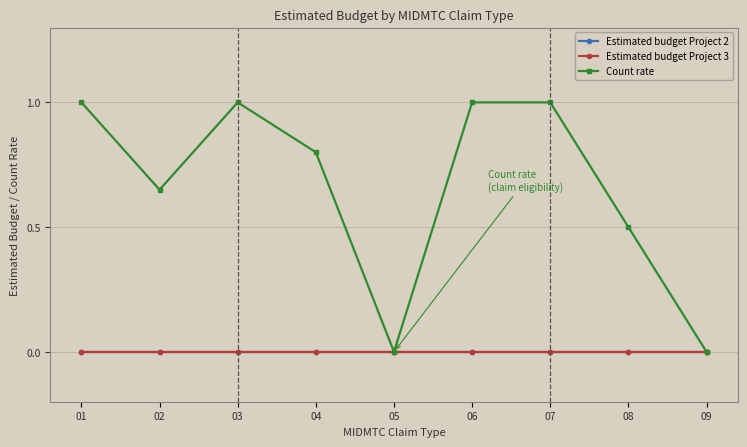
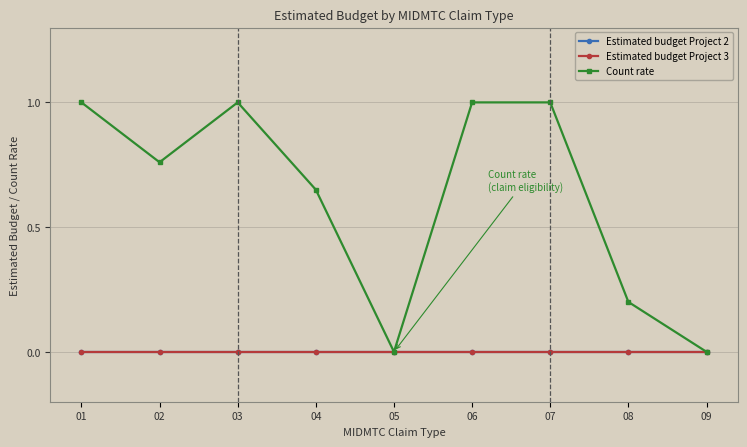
Count rate, 02: 0.65 -> 0.76
Count rate, 04: 0.80 -> 0.65
Count rate, 08: 0.5 -> 0.2
